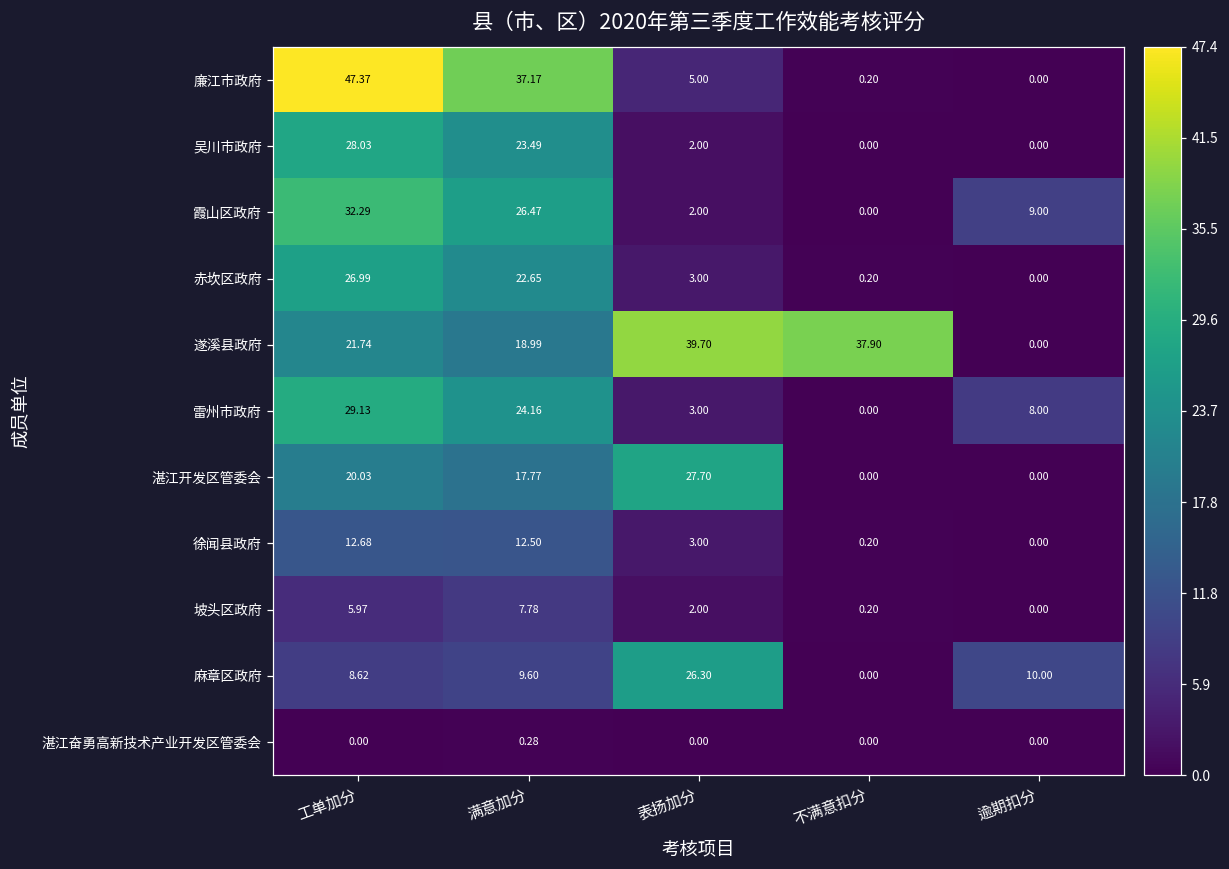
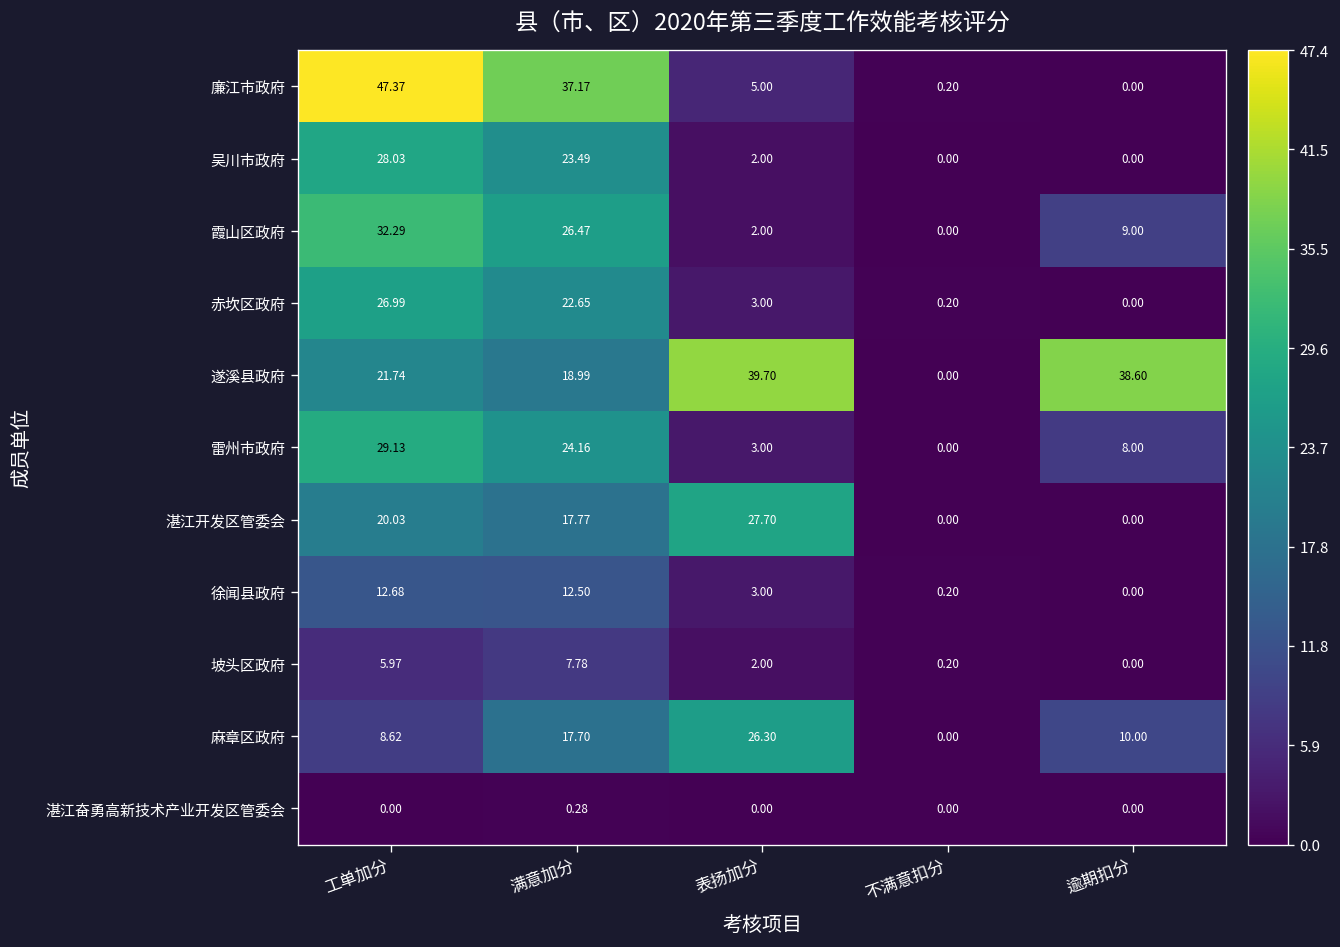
遂溪县政府, 不满意扣分: 37.90 -> 0.00
遂溪县政府, 逾期扣分: 0.00 -> 38.60
麻章区政府, 满意加分: 9.60 -> 17.70
